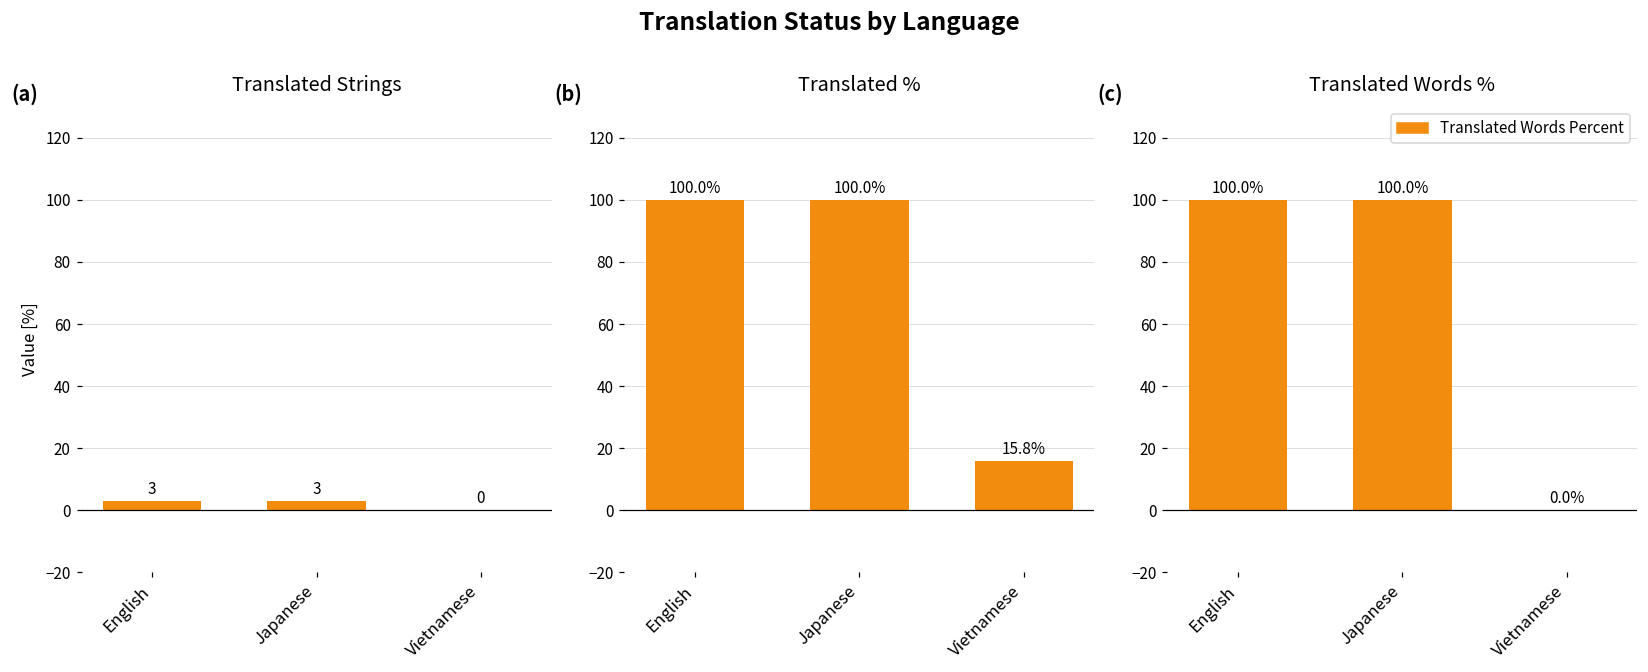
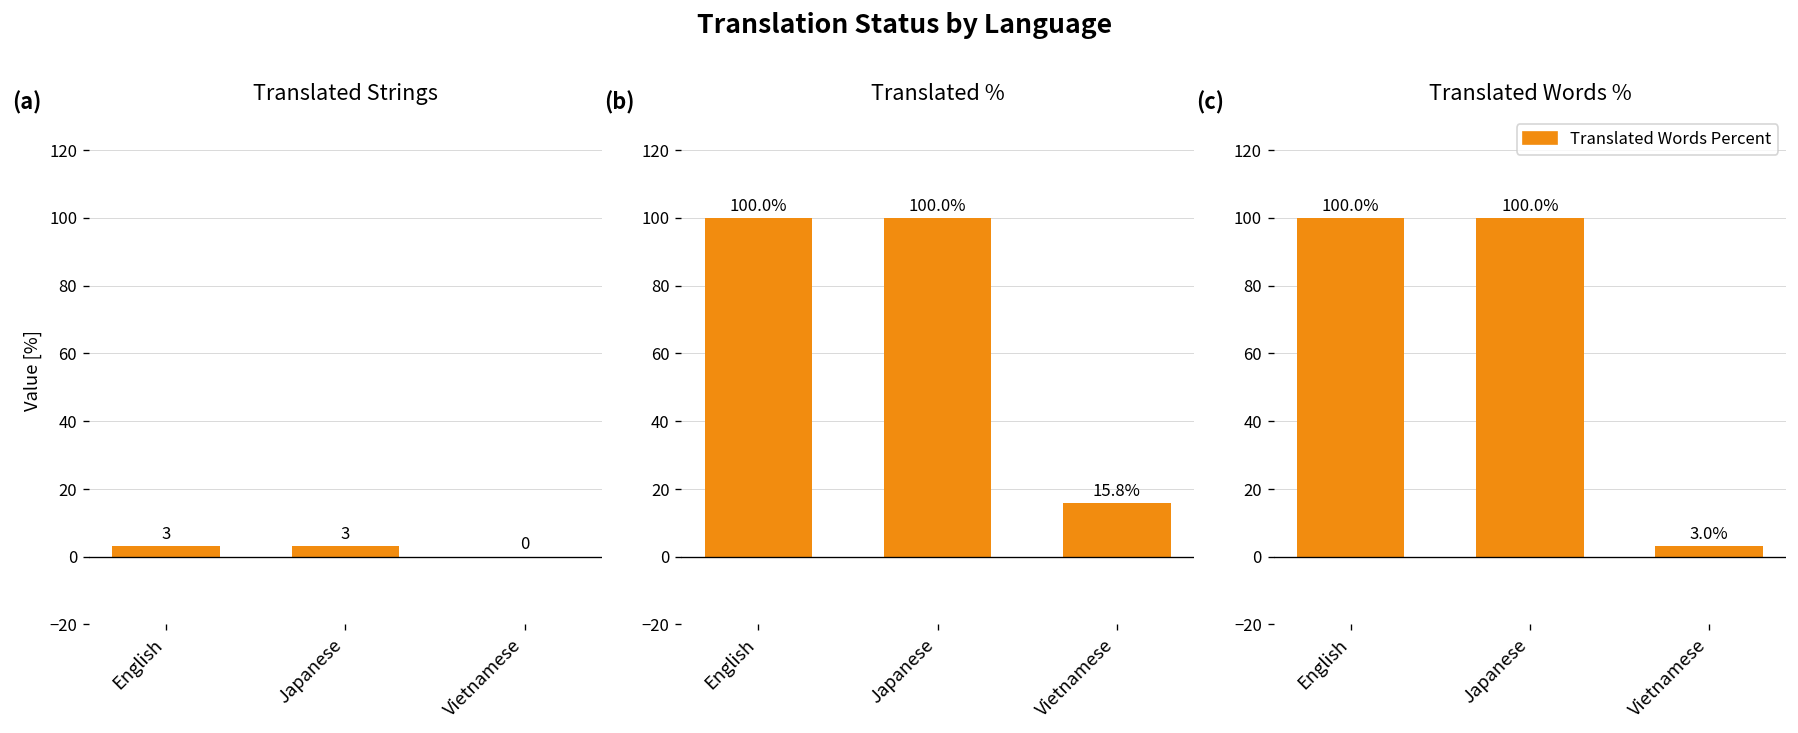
Translated Words %, Vietnamese: 0.0% -> 3.0%
